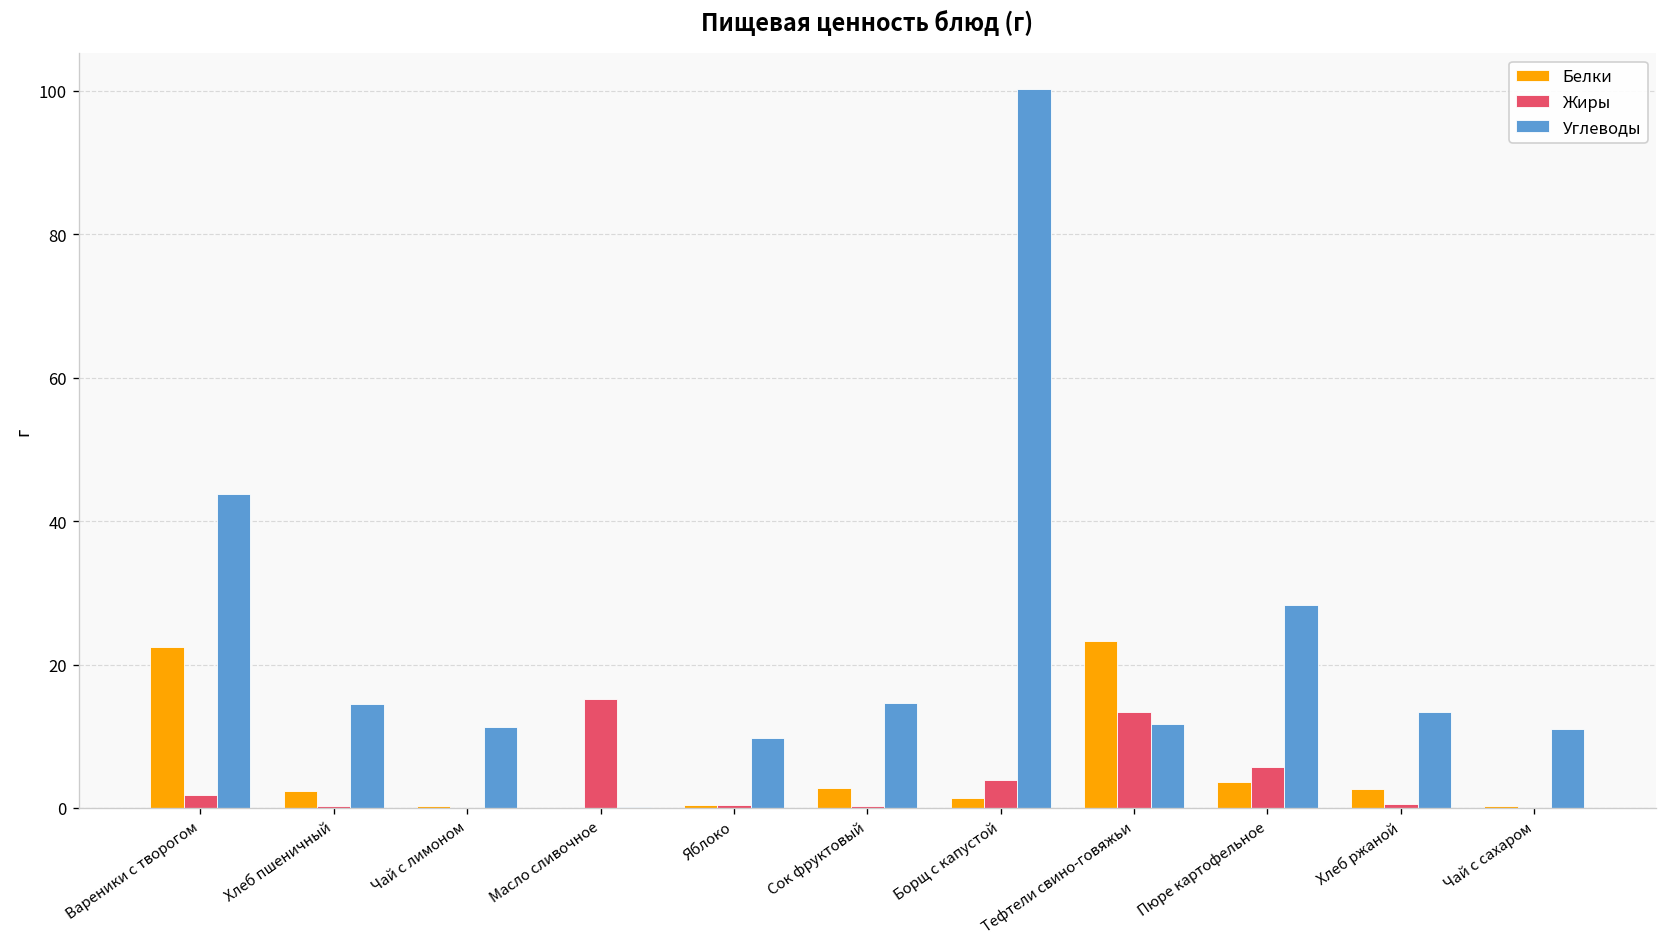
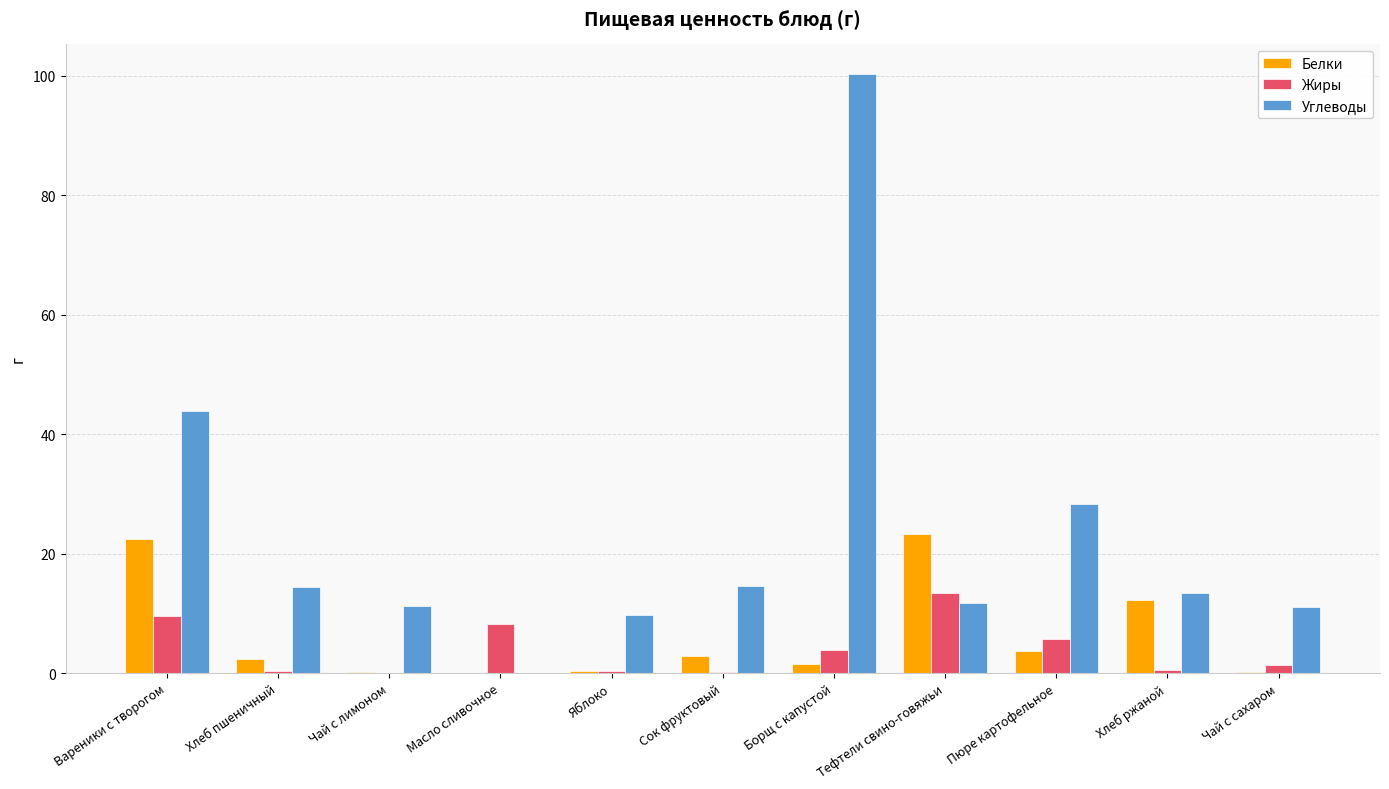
Жиры, Вареники с творогом: 2 -> 10
Жиры, Масло сливочное: 15 -> 8
Белки, Хлеб ржаной: 3 -> 12
Жиры, Чай с сахаром: 0 -> 1
